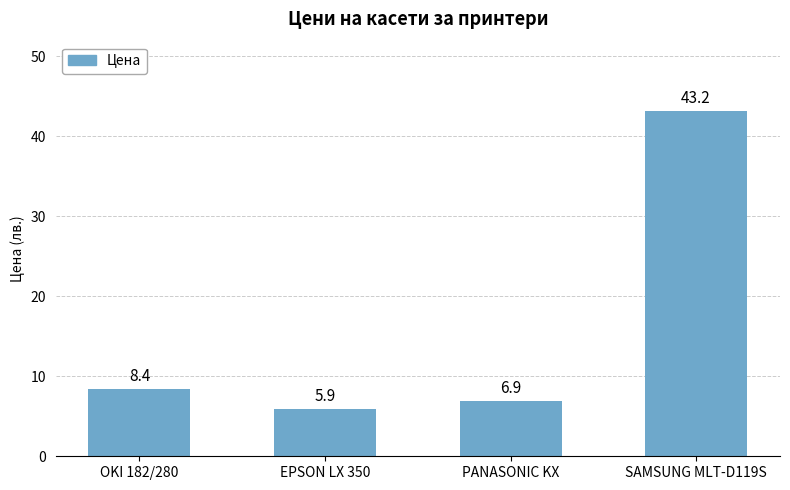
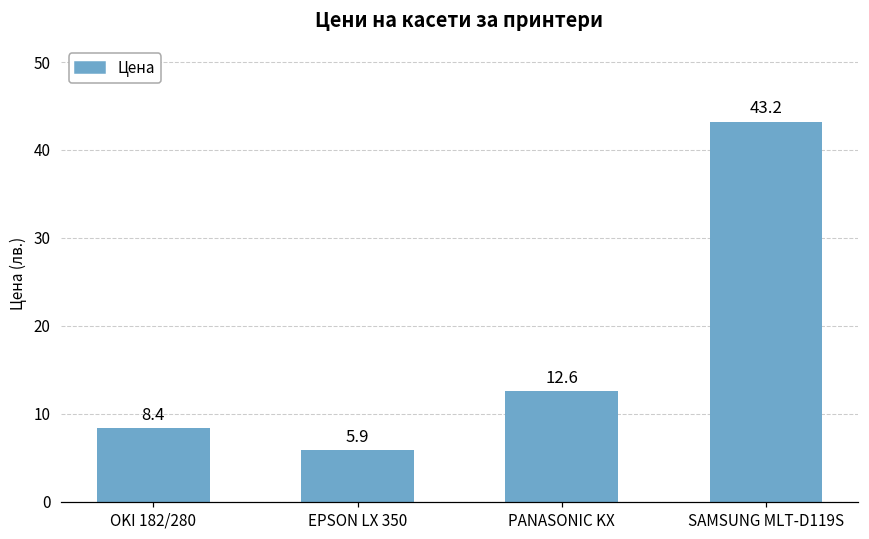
PANASONIC KX: 6.9 -> 12.6
